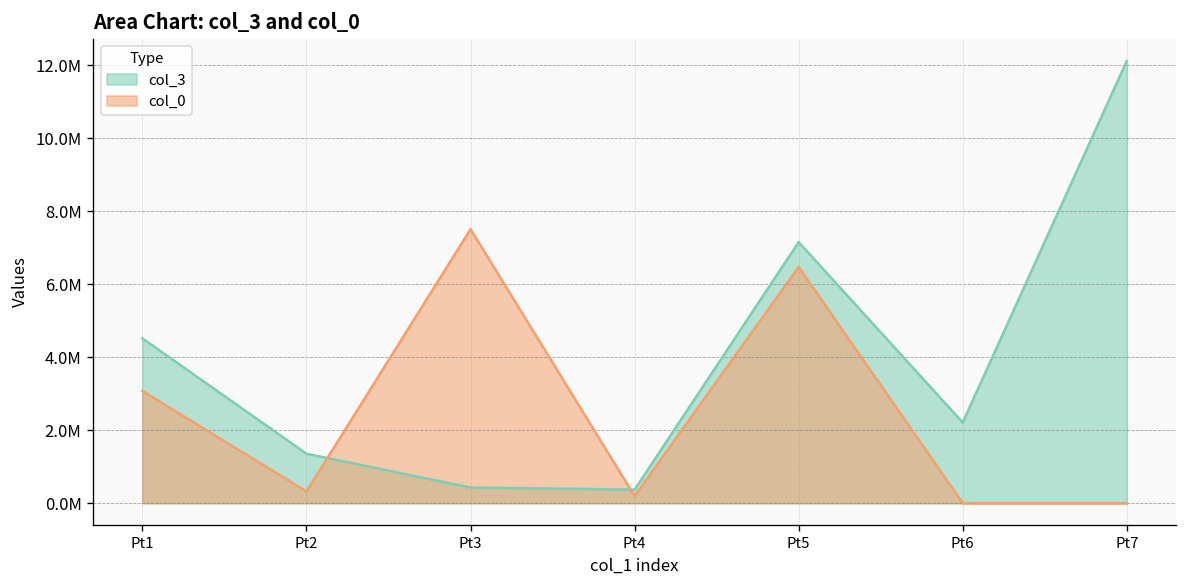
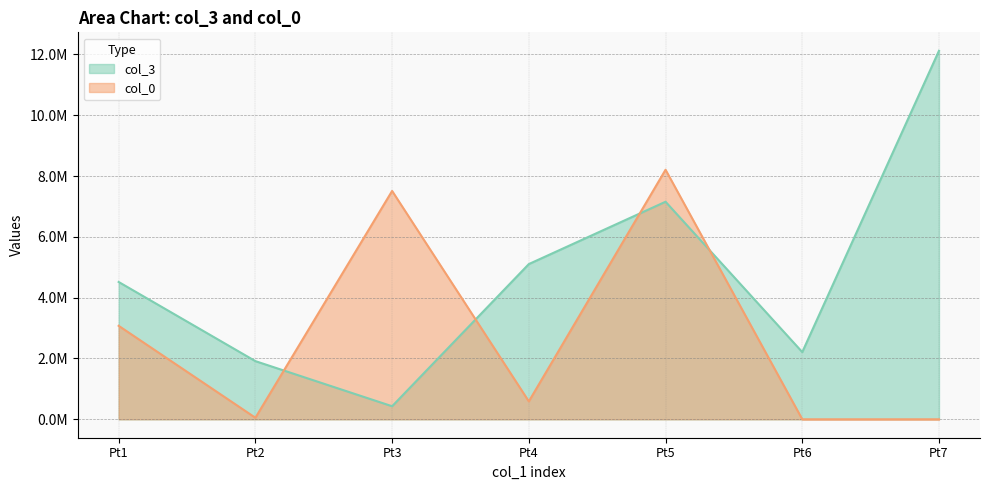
col_3, Pt2: 1400000 -> 1900000
col_0, Pt2: 300000 -> 100000
col_3, Pt4: 400000 -> 5100000
col_0, Pt4: 200000 -> 600000
col_0, Pt5: 6500000 -> 8200000
